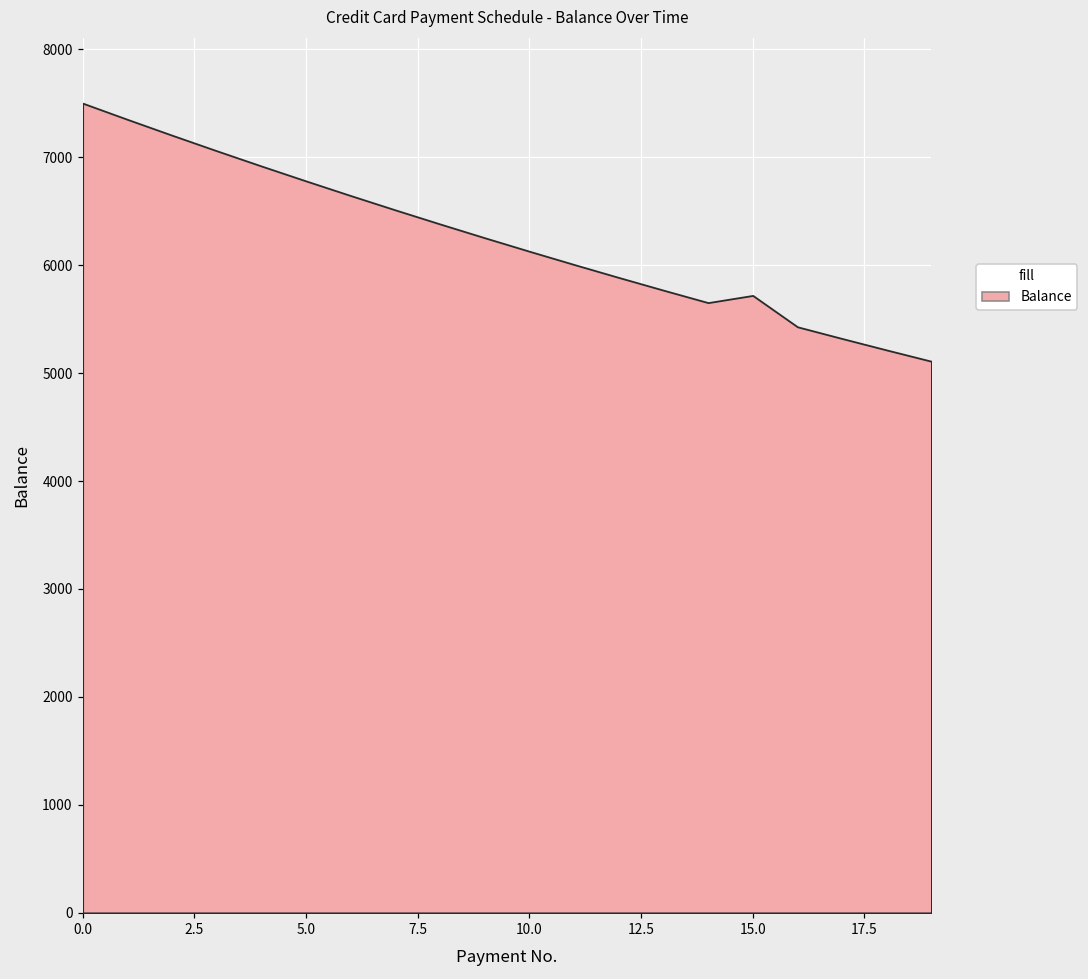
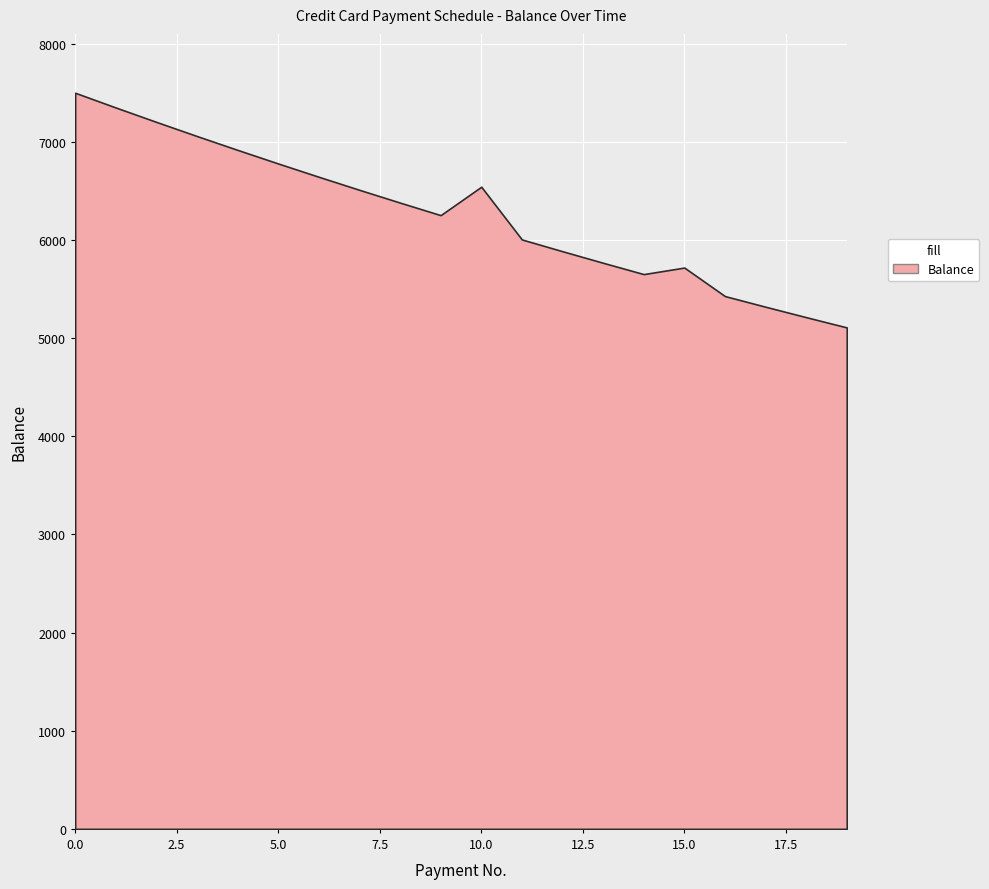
10.0: 6100 -> 6500
